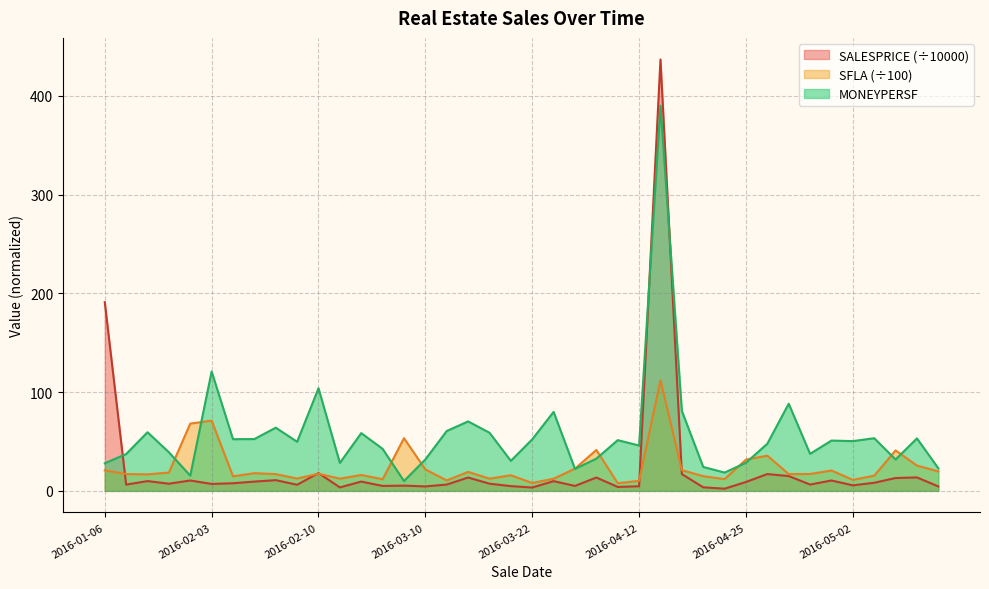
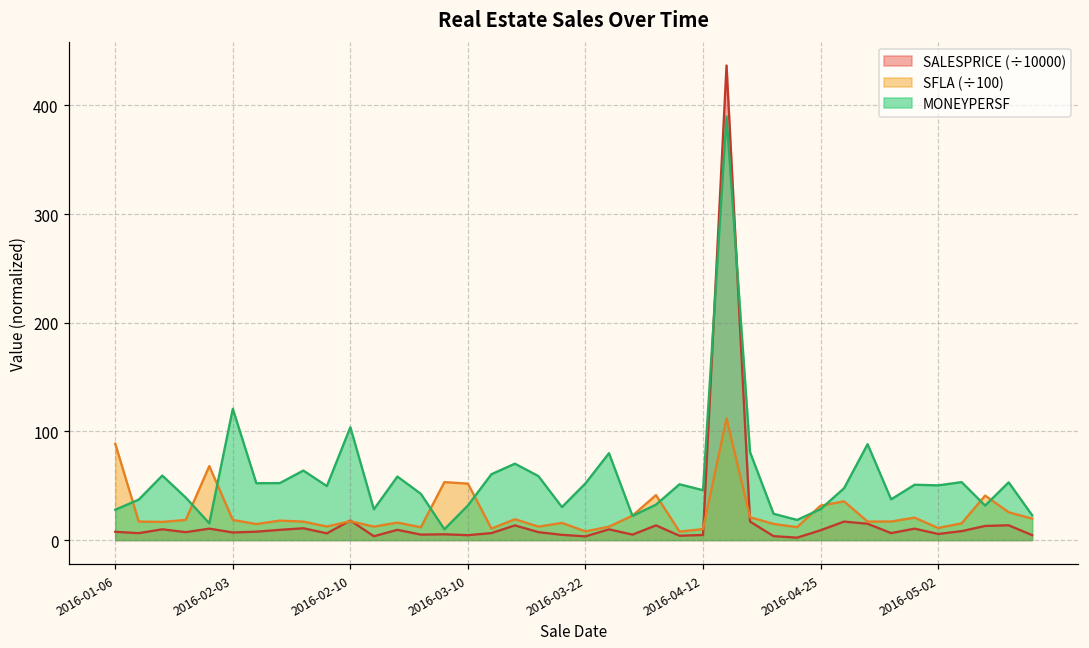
SALESPRICE (÷10000), 2016-01-06: 190 -> 10
SFLA (÷100), 2016-01-06: 20 -> 90
SFLA (÷100), 2016-02-03: 70 -> 20
SFLA (÷100), 2016-03-10: 20 -> 50
